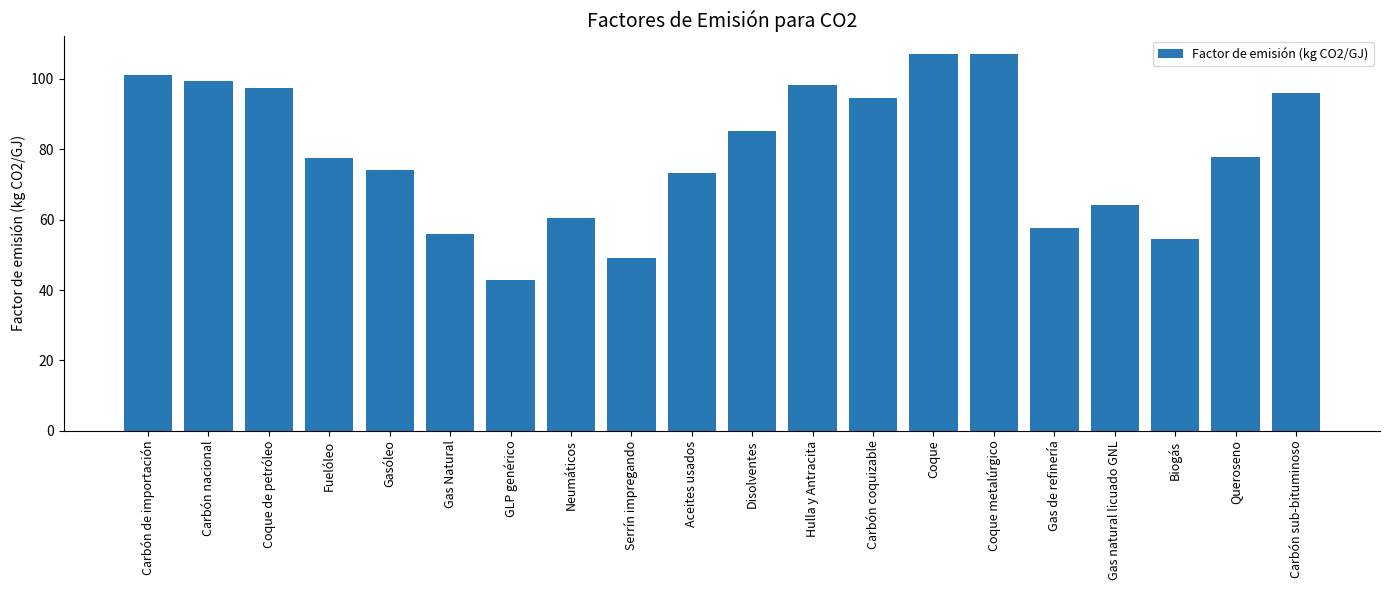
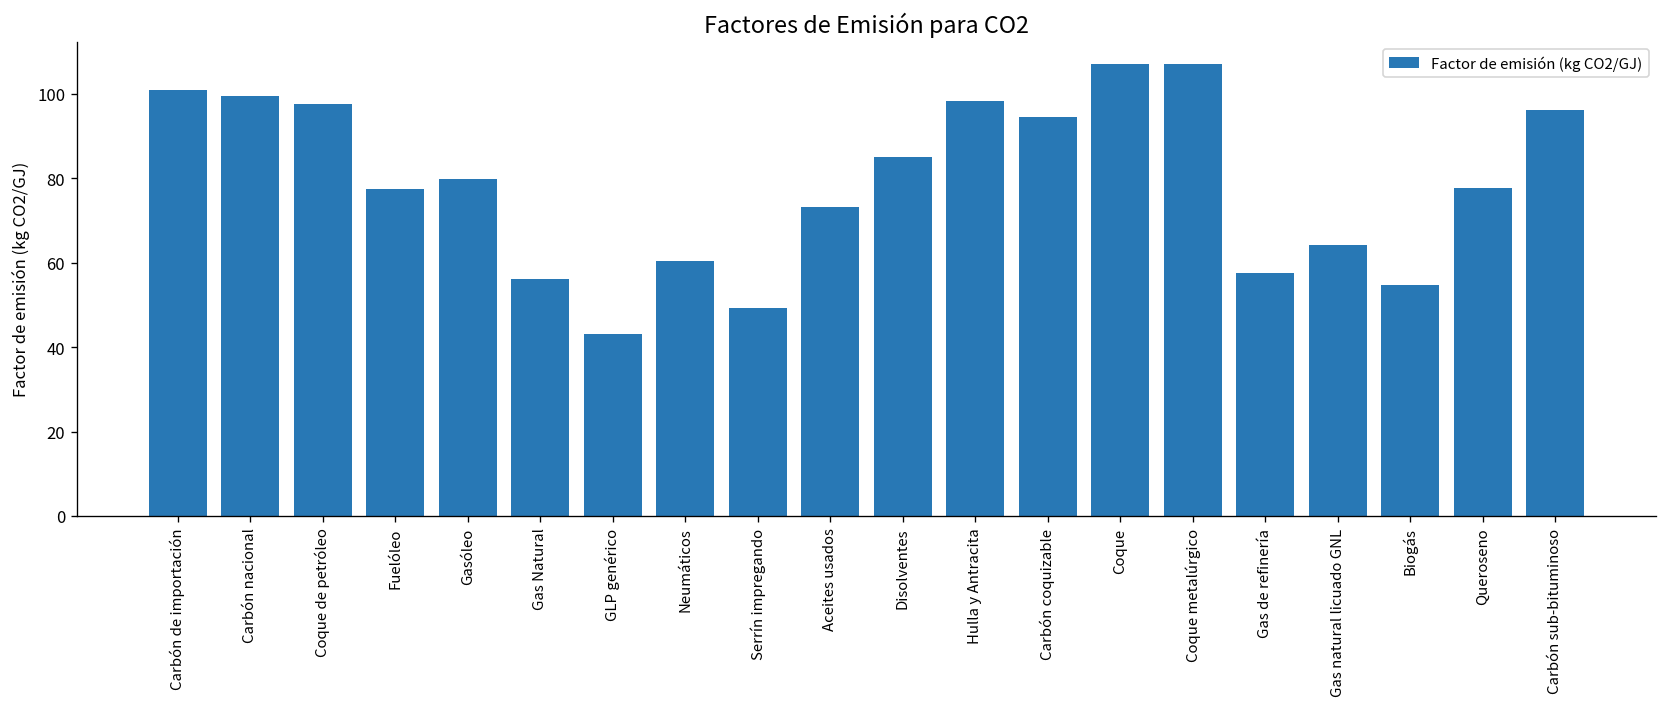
Gasóleo: 74 -> 80
